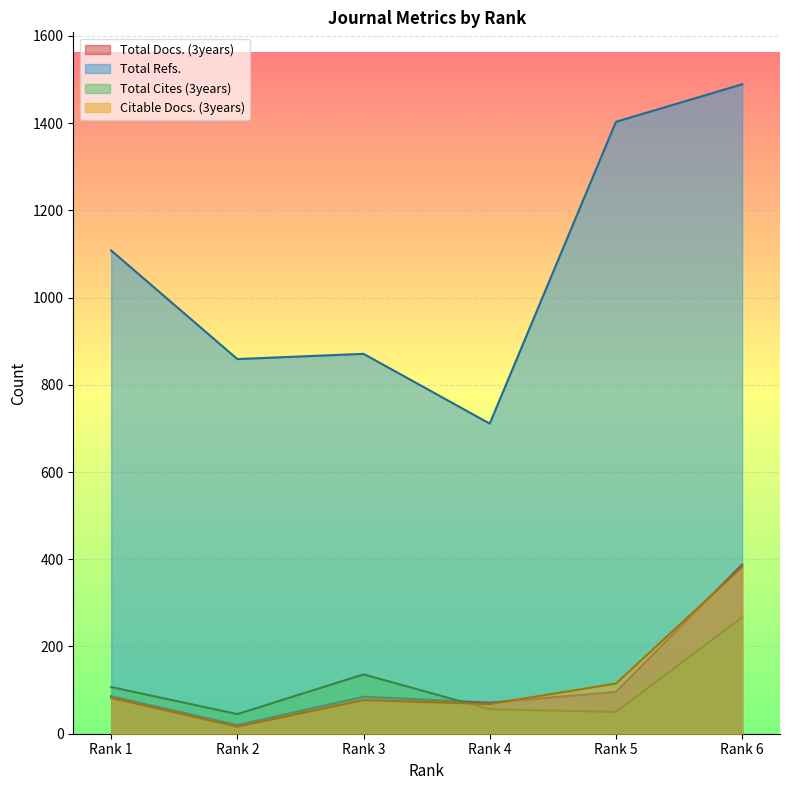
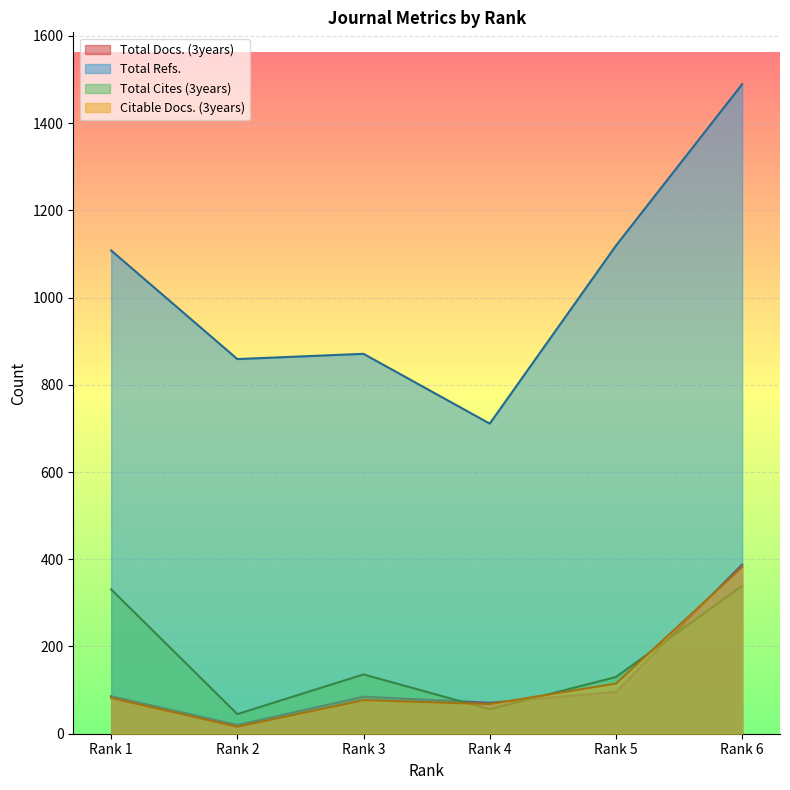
Total Cites (3years), Rank 1: 110 -> 330
Total Refs., Rank 5: 1400 -> 1120
Total Cites (3years), Rank 5: 50 -> 130
Total Cites (3years), Rank 6: 270 -> 340
